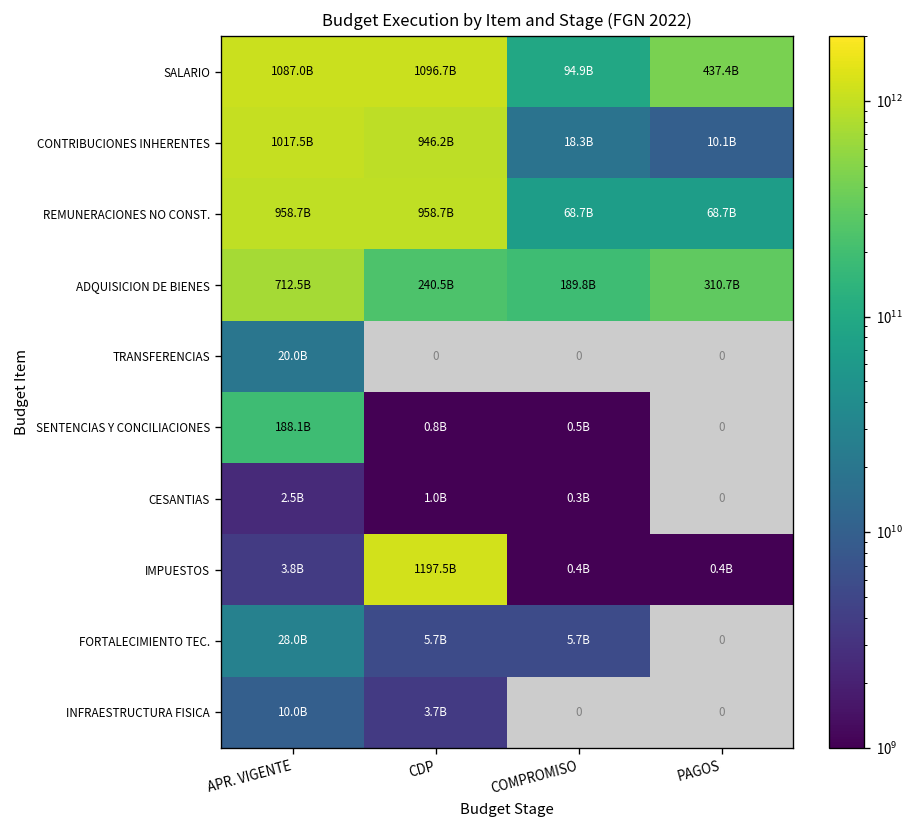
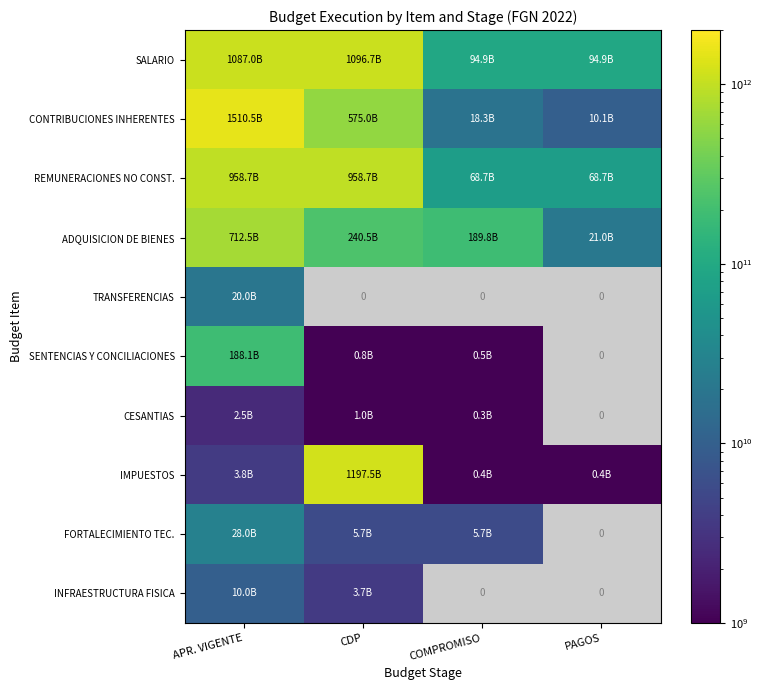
SALARIO, PAGOS: 437.4B -> 94.9B
CONTRIBUCIONES INHERENTES, APR. VIGENTE: 1017.5B -> 1510.5B
CONTRIBUCIONES INHERENTES, CDP: 946.2B -> 575.0B
ADQUISICION DE BIENES, PAGOS: 310.7B -> 21.0B
